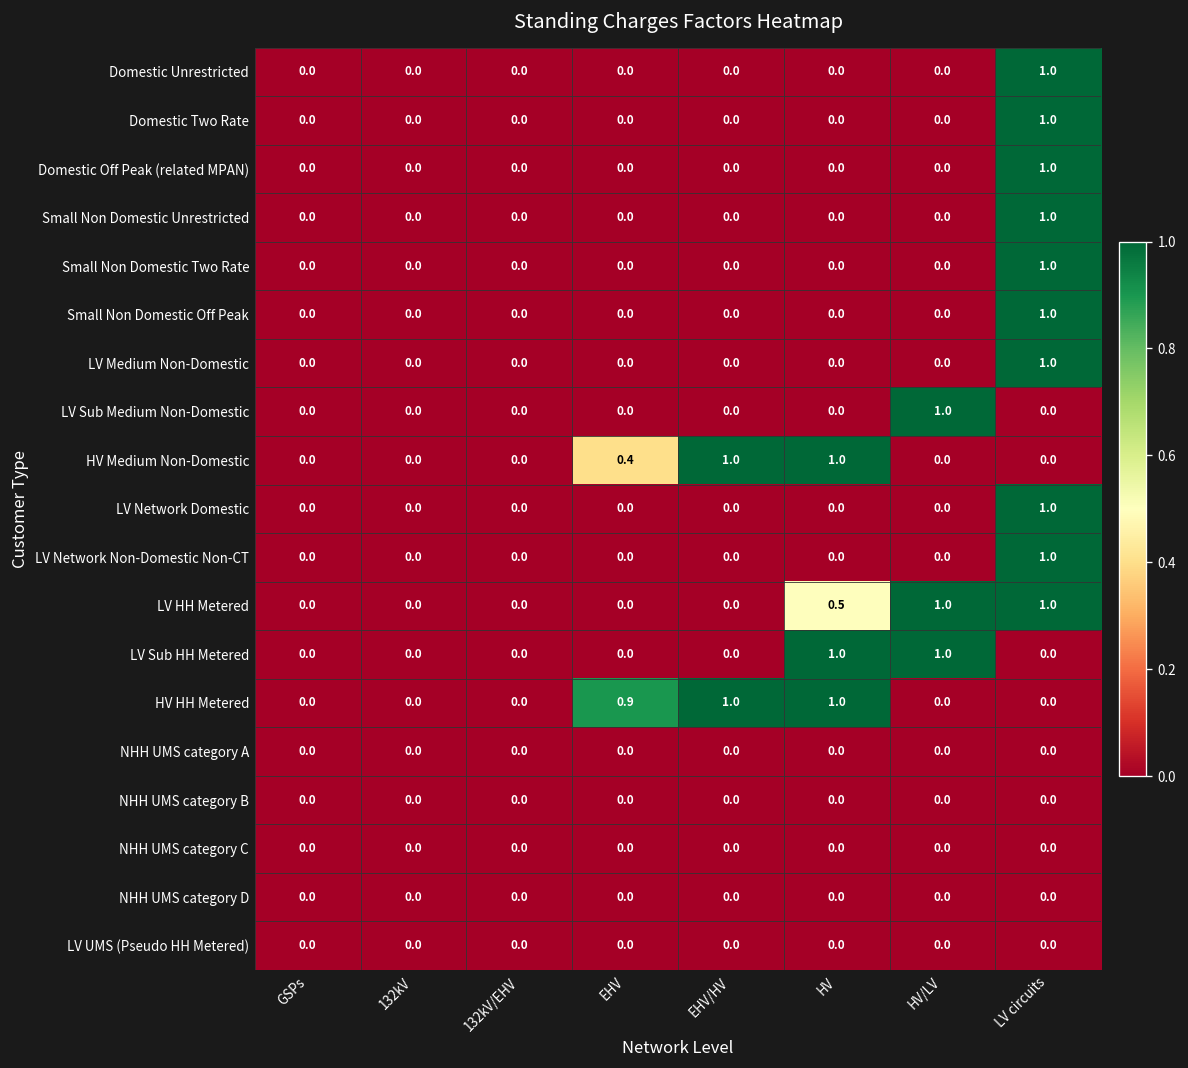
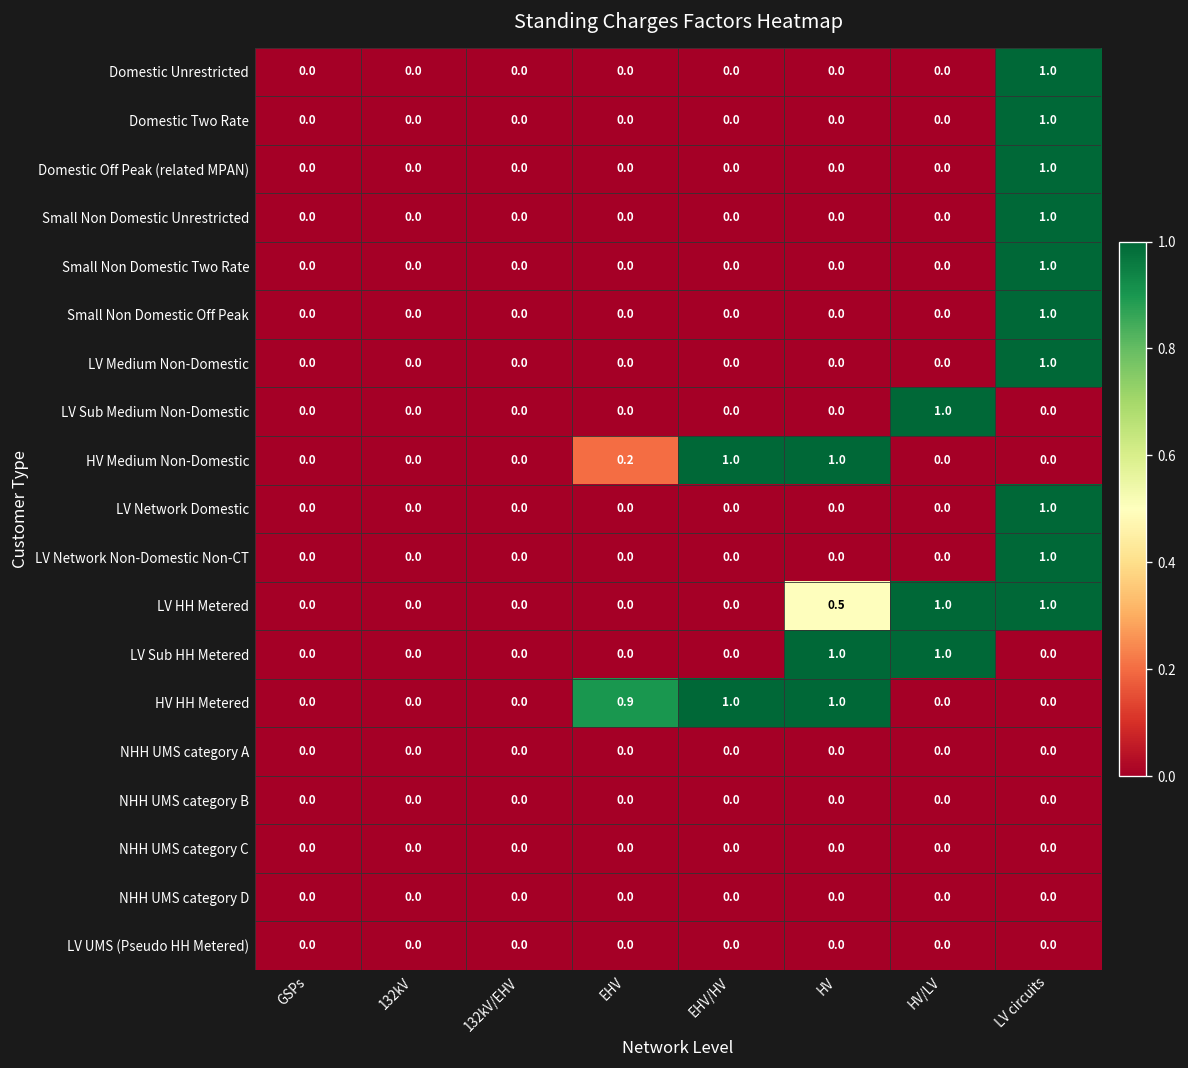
HV Medium Non-Domestic, EHV: 0.4 -> 0.2
